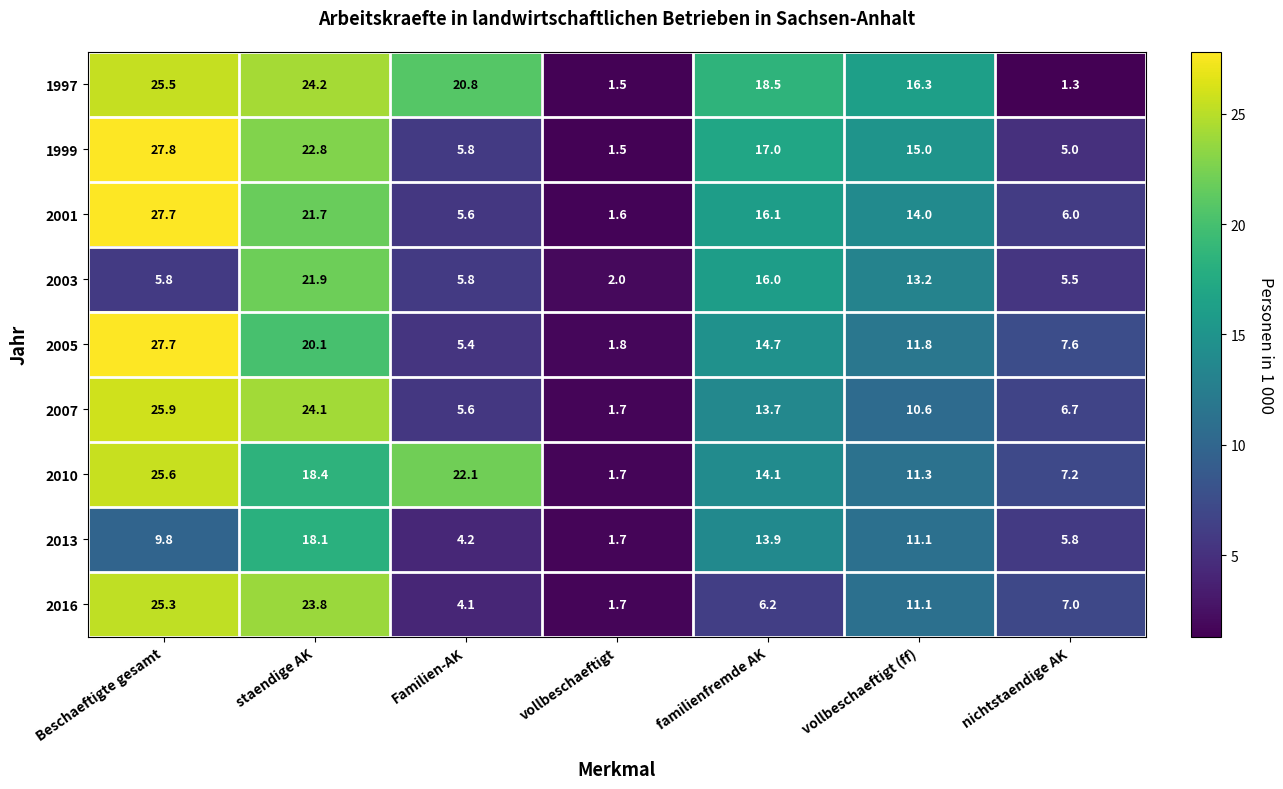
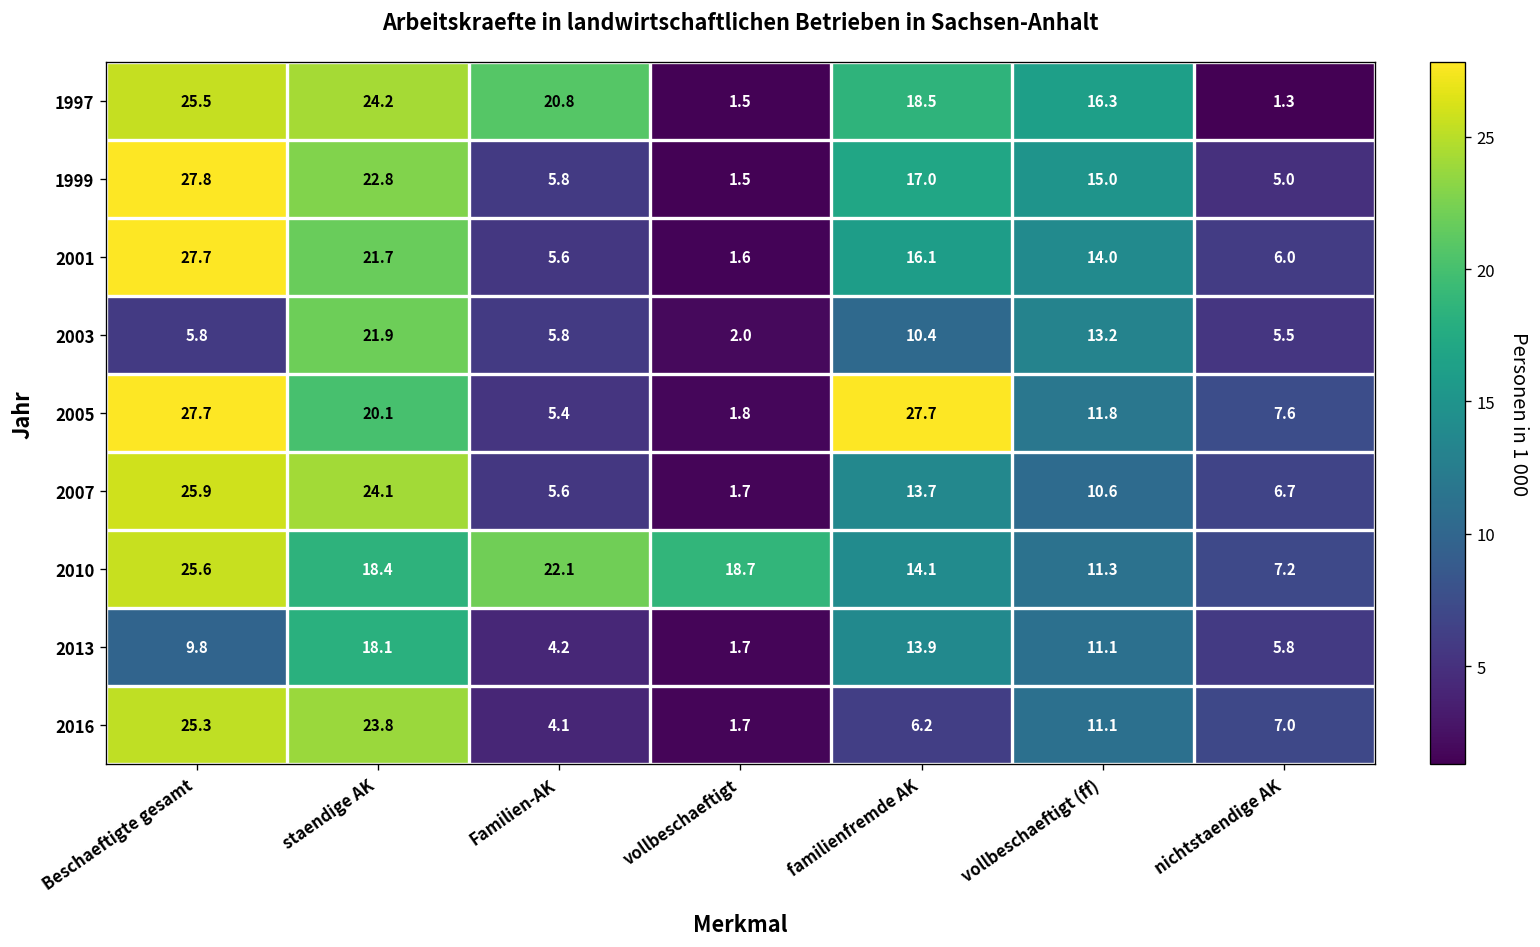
2003, familienfremde AK: 16.0 -> 10.4
2005, familienfremde AK: 14.7 -> 27.7
2010, vollbeschaeftigt: 1.7 -> 18.7
